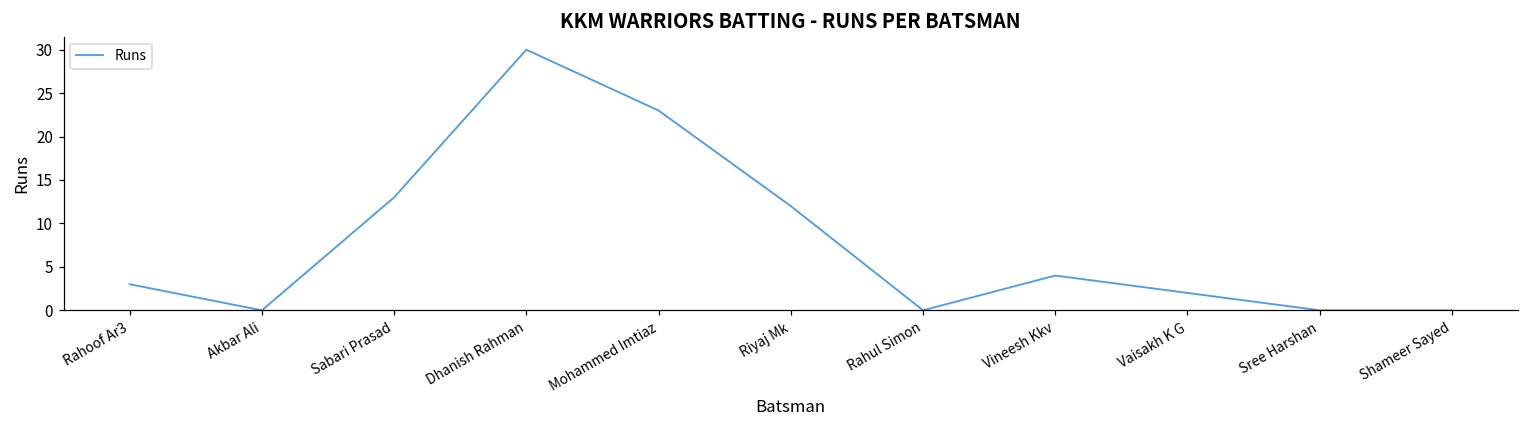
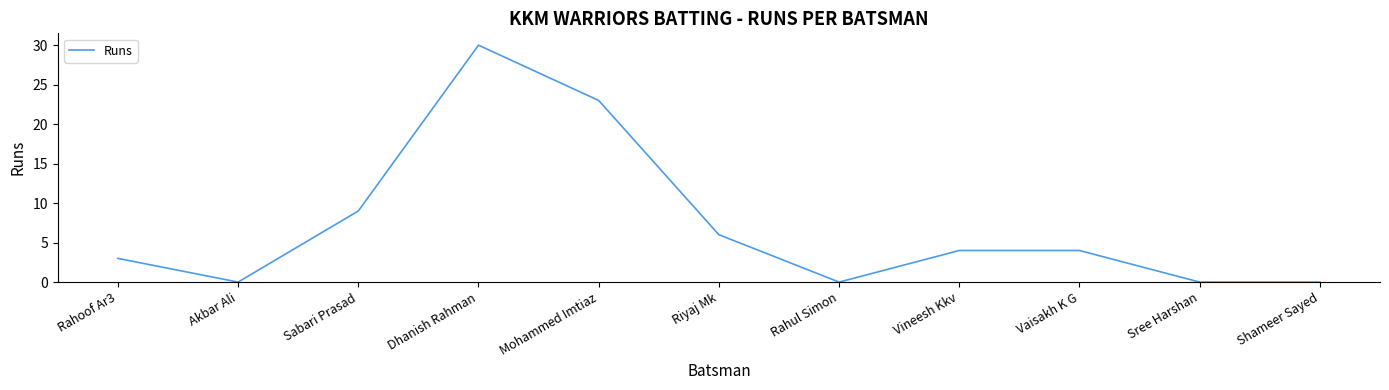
Sabari Prasad: 13 -> 9
Riyaj Mk: 12 -> 6
Vaisakh K G: 2 -> 4
